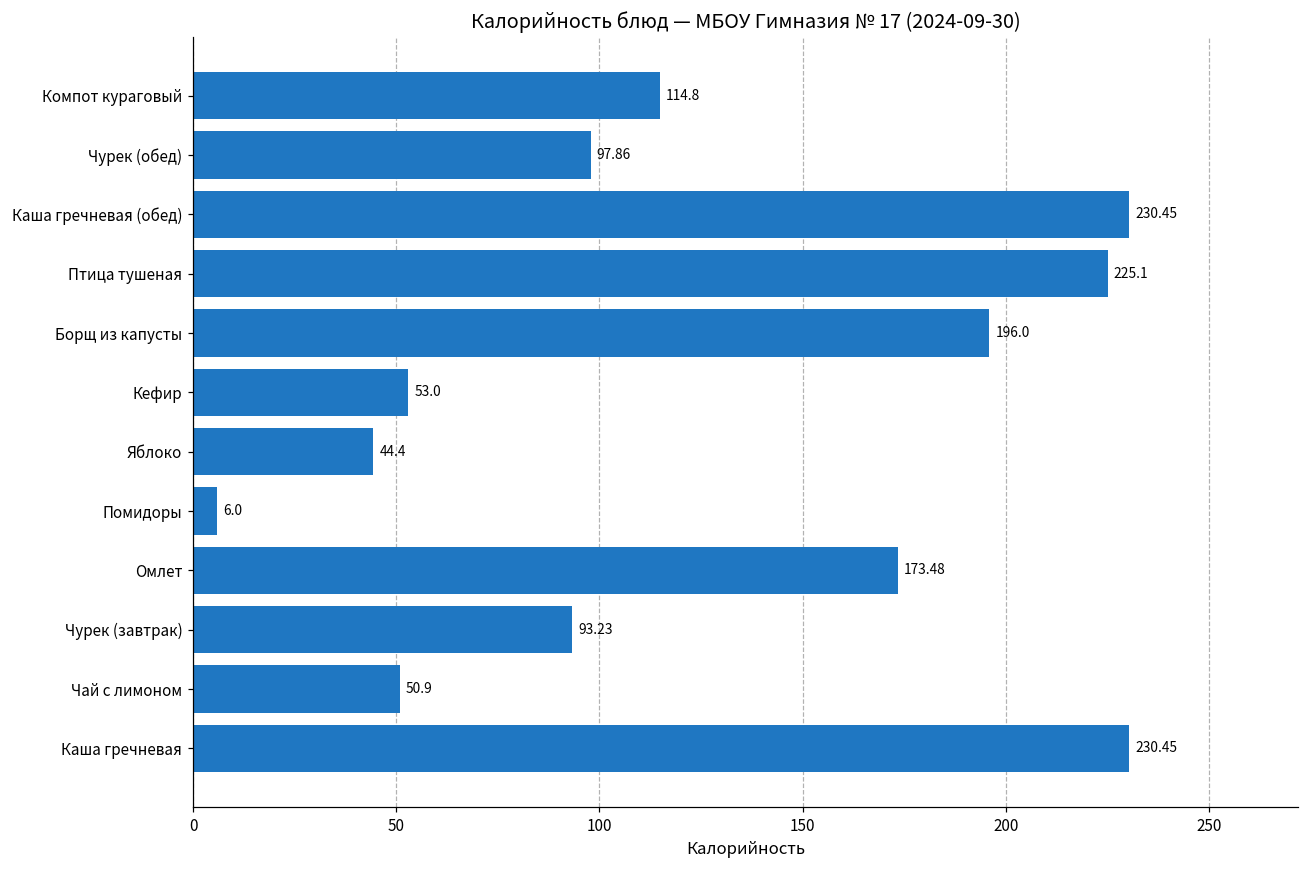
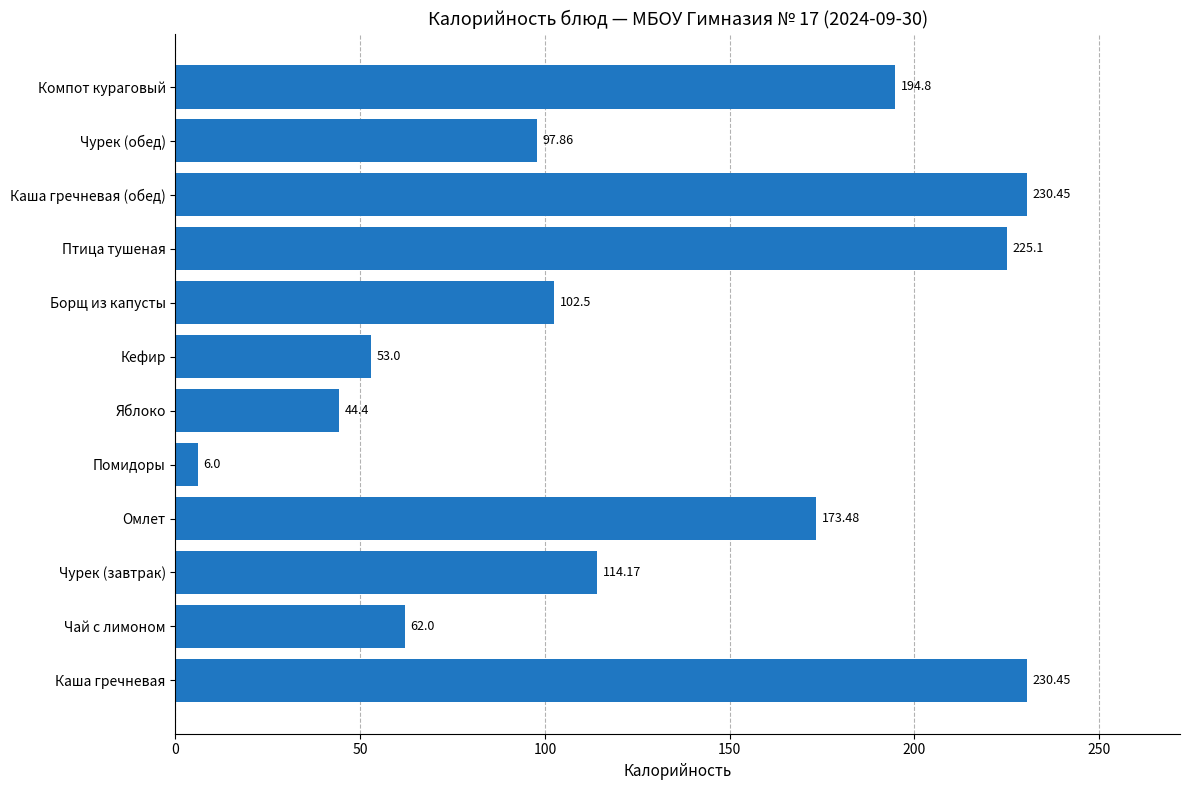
Компот кураговый: 114.8 -> 194.8
Борщ из капусты: 196.0 -> 102.5
Чурек (завтрак): 93.23 -> 114.17
Чай с лимоном: 50.9 -> 62.0
